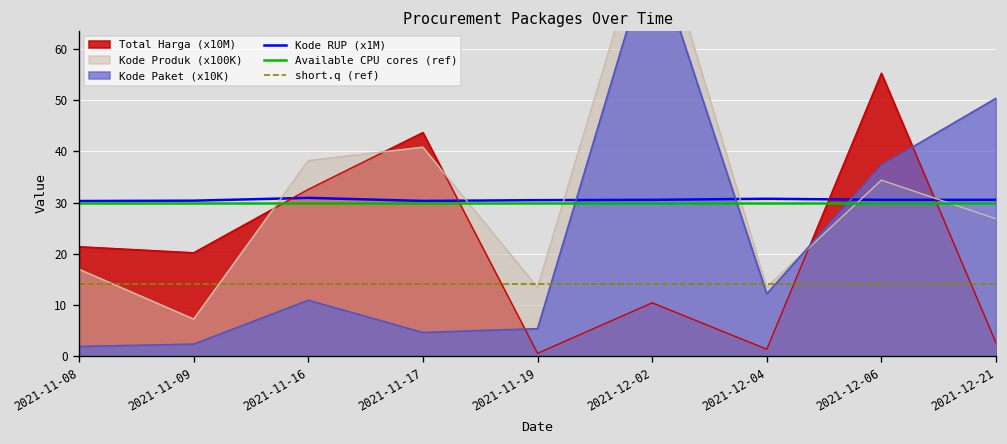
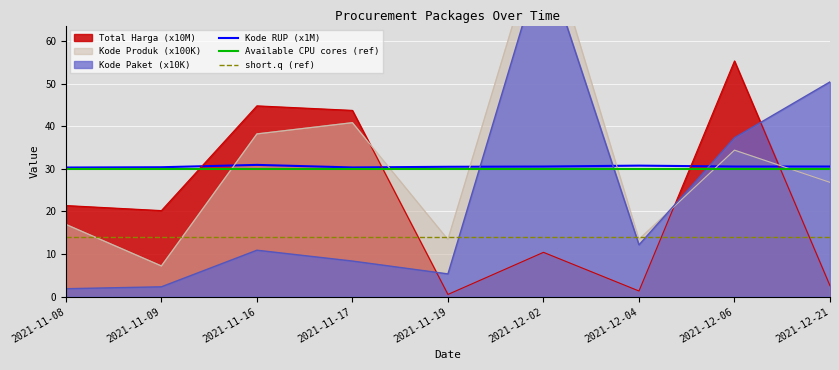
Total Harga (x10M), 2021-11-16: 33 -> 45
Kode Paket (x10K), 2021-11-17: 5 -> 8
